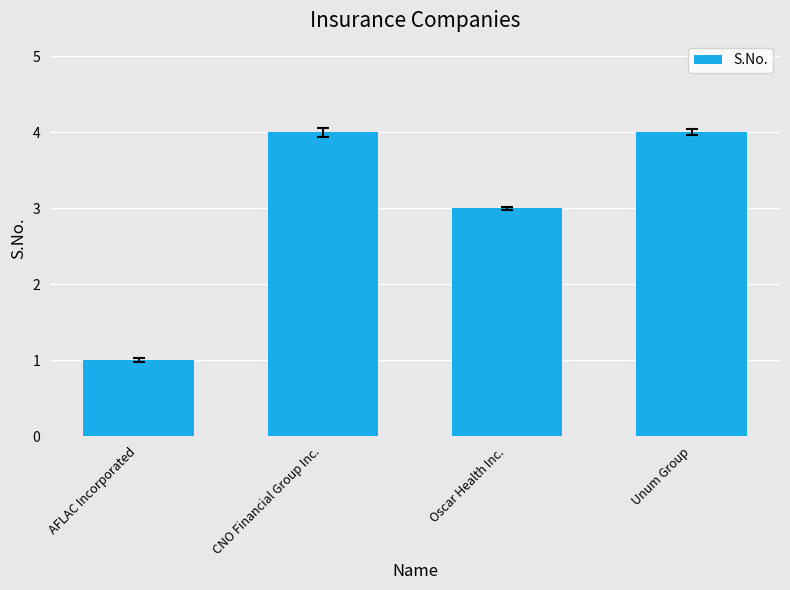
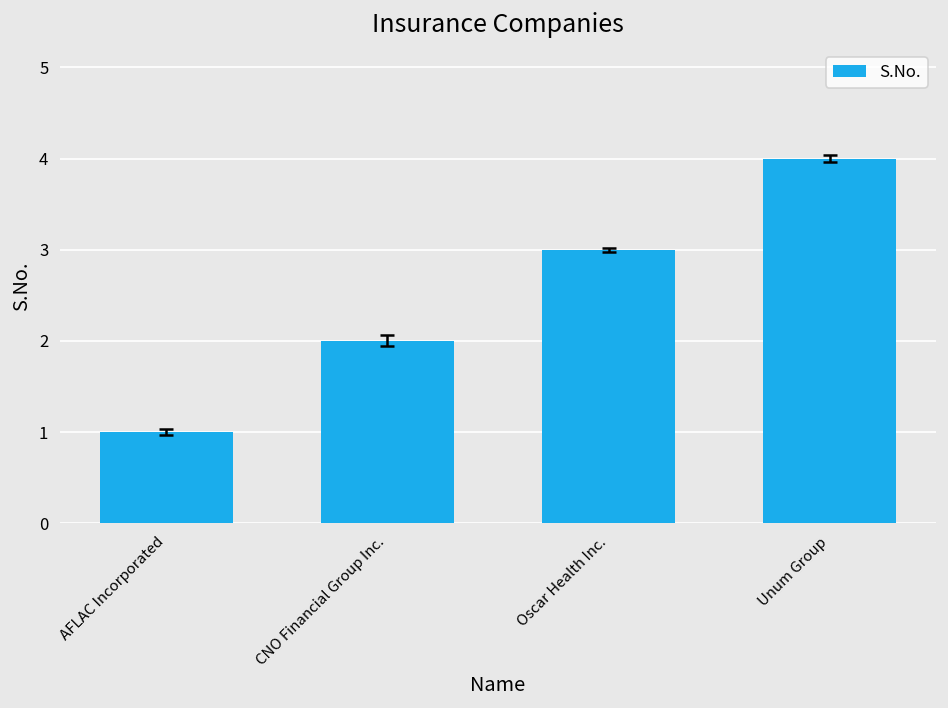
S.No., CNO Financial Group Inc.: 4 -> 2
